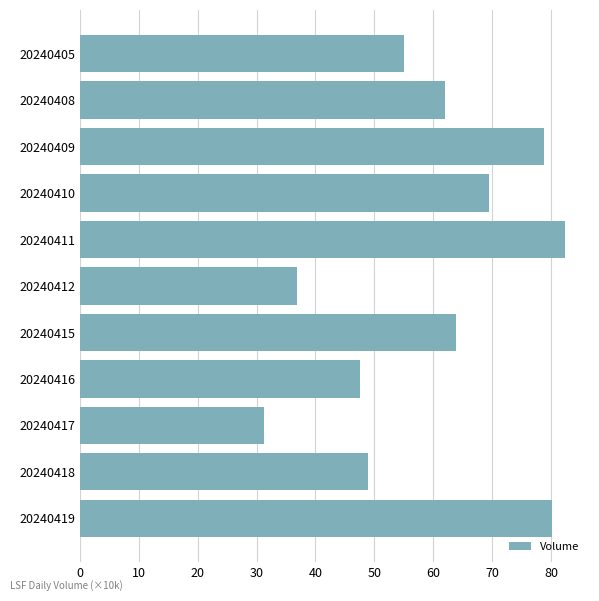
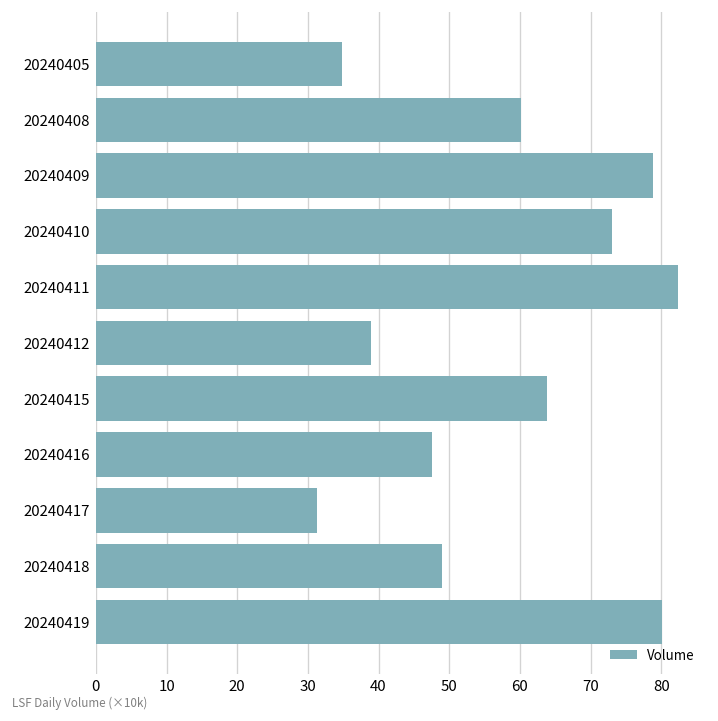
20240405: 55 -> 35
20240408: 62 -> 60
20240410: 69 -> 73
20240412: 37 -> 39
